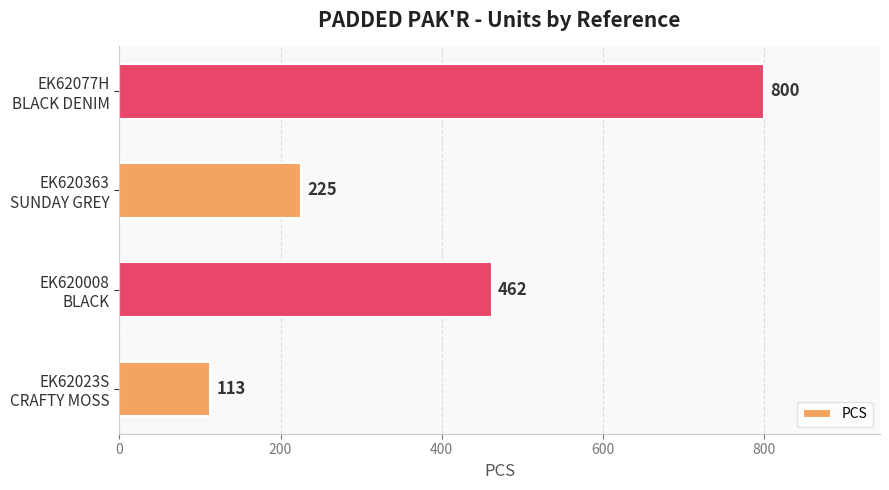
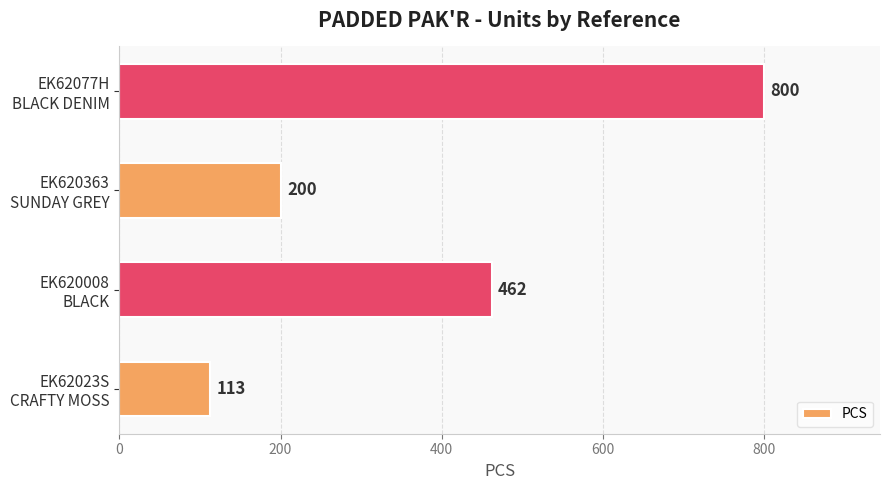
EK620363 SUNDAY GREY: 225 -> 200
